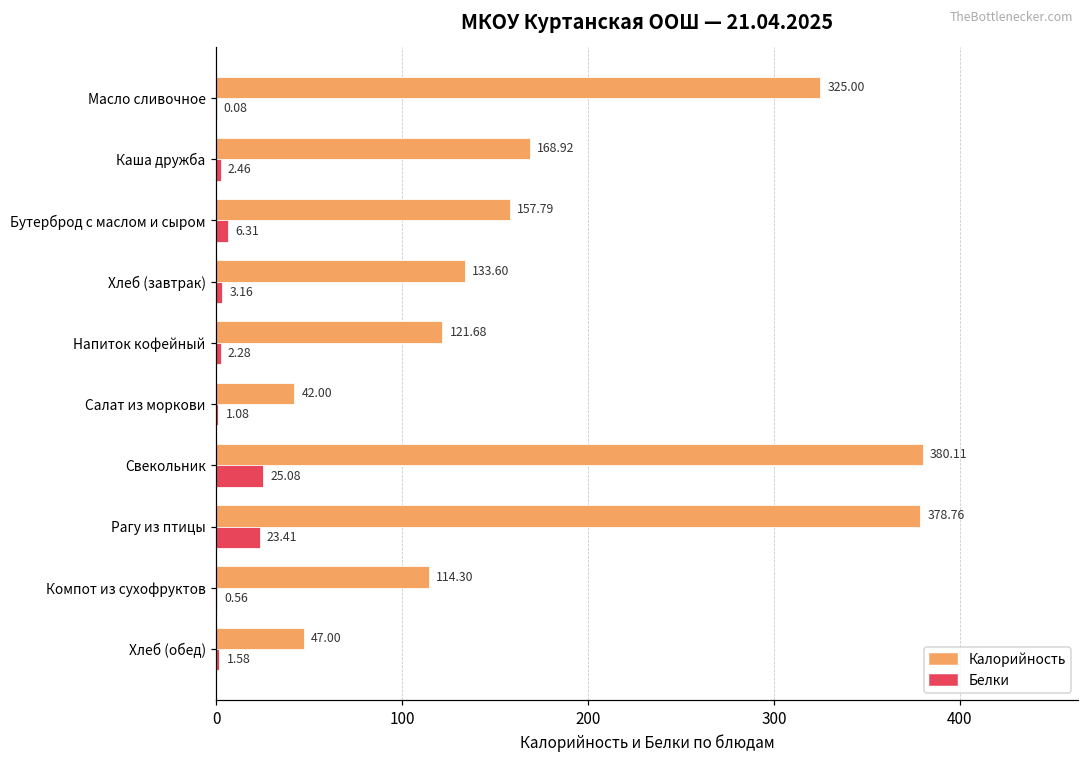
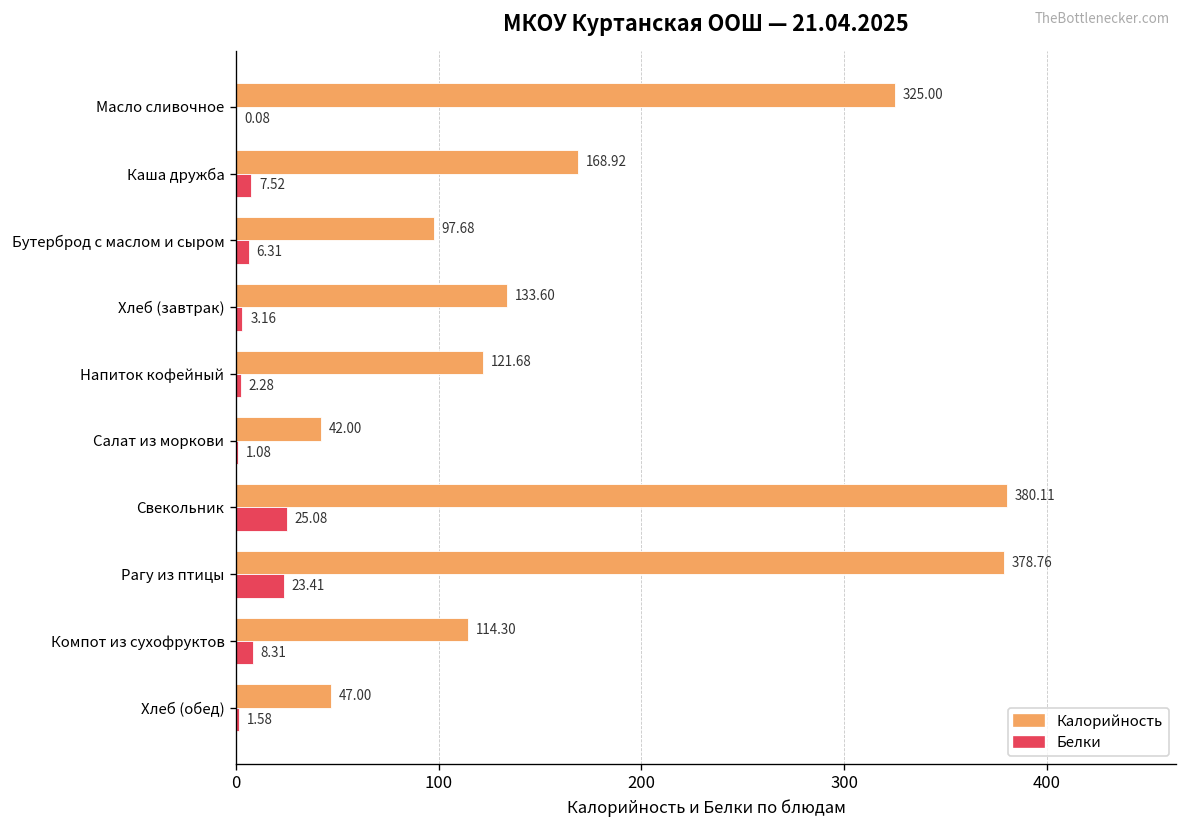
Белки, Каша дружба: 2.46 -> 7.52
Калорийность, Бутерброд с маслом и сыром: 157.79 -> 97.68
Белки, Компот из сухофруктов: 0.56 -> 8.31
